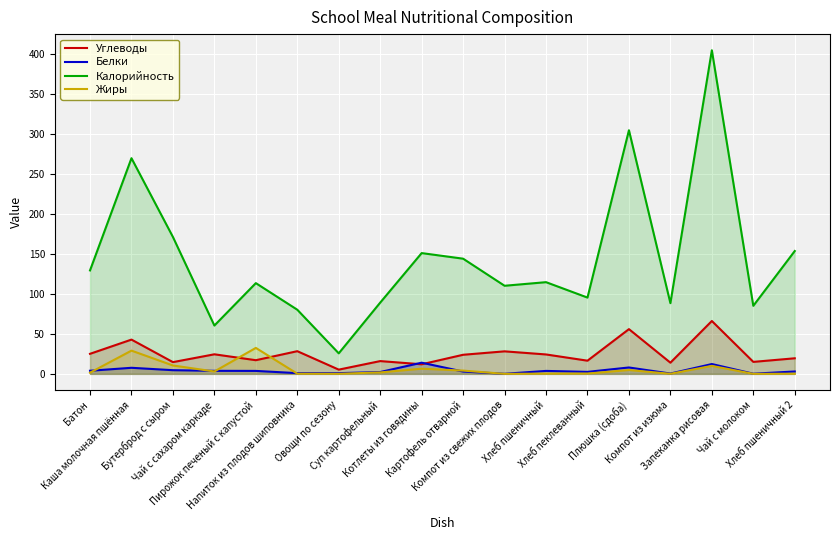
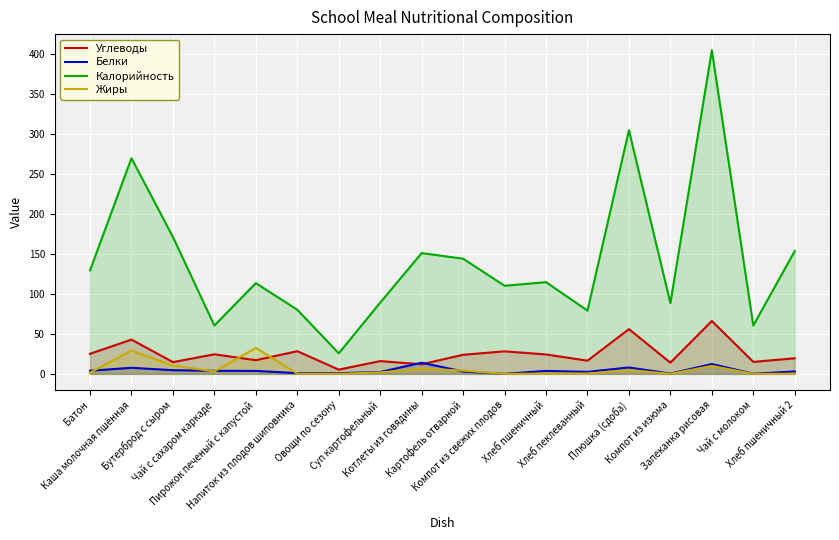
Калорийность, Хлеб пеклеванный: 100 -> 80
Калорийность, Чай с молоком: 90 -> 60
